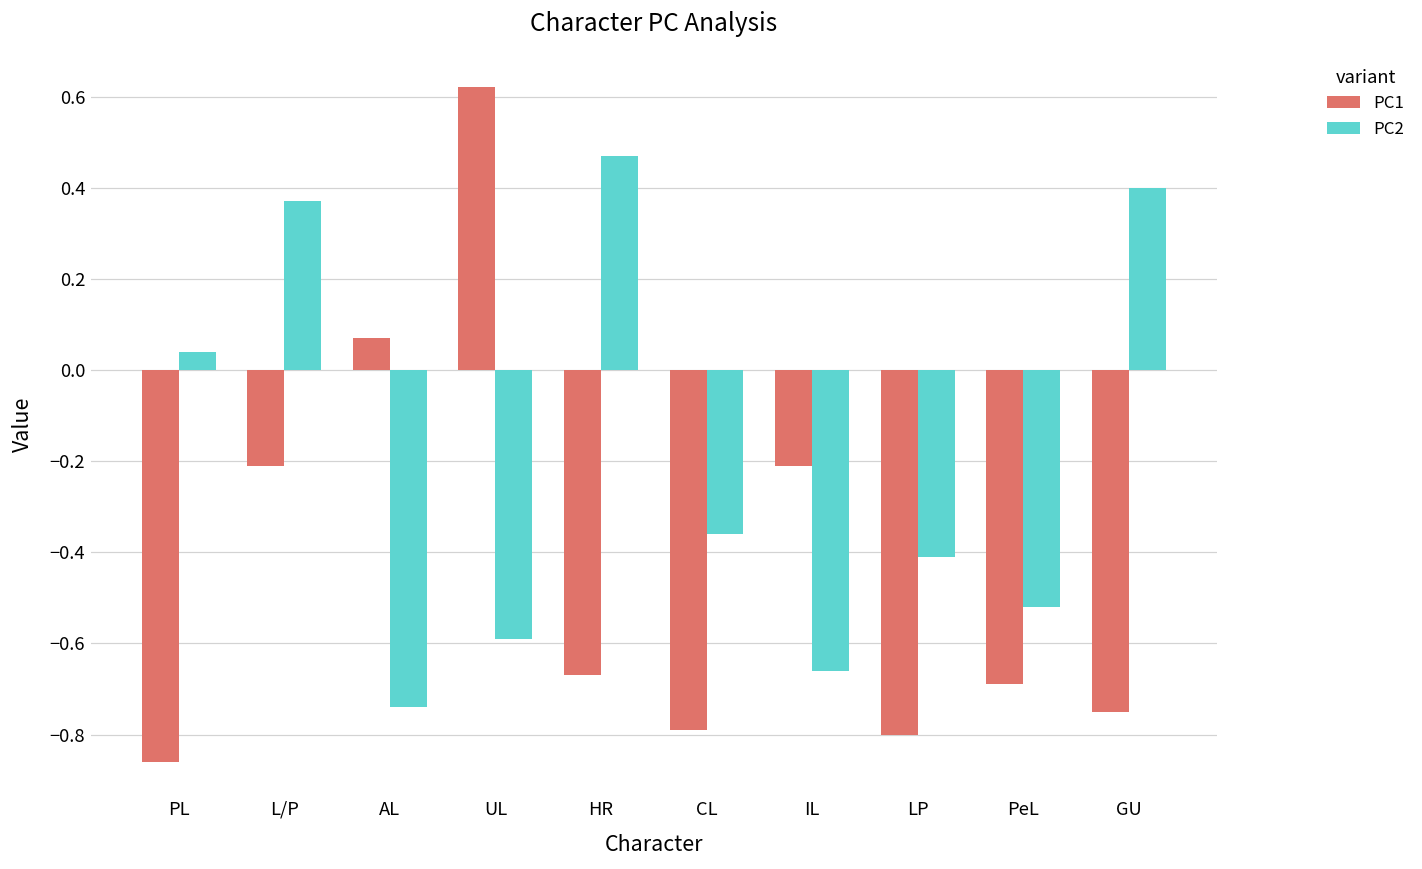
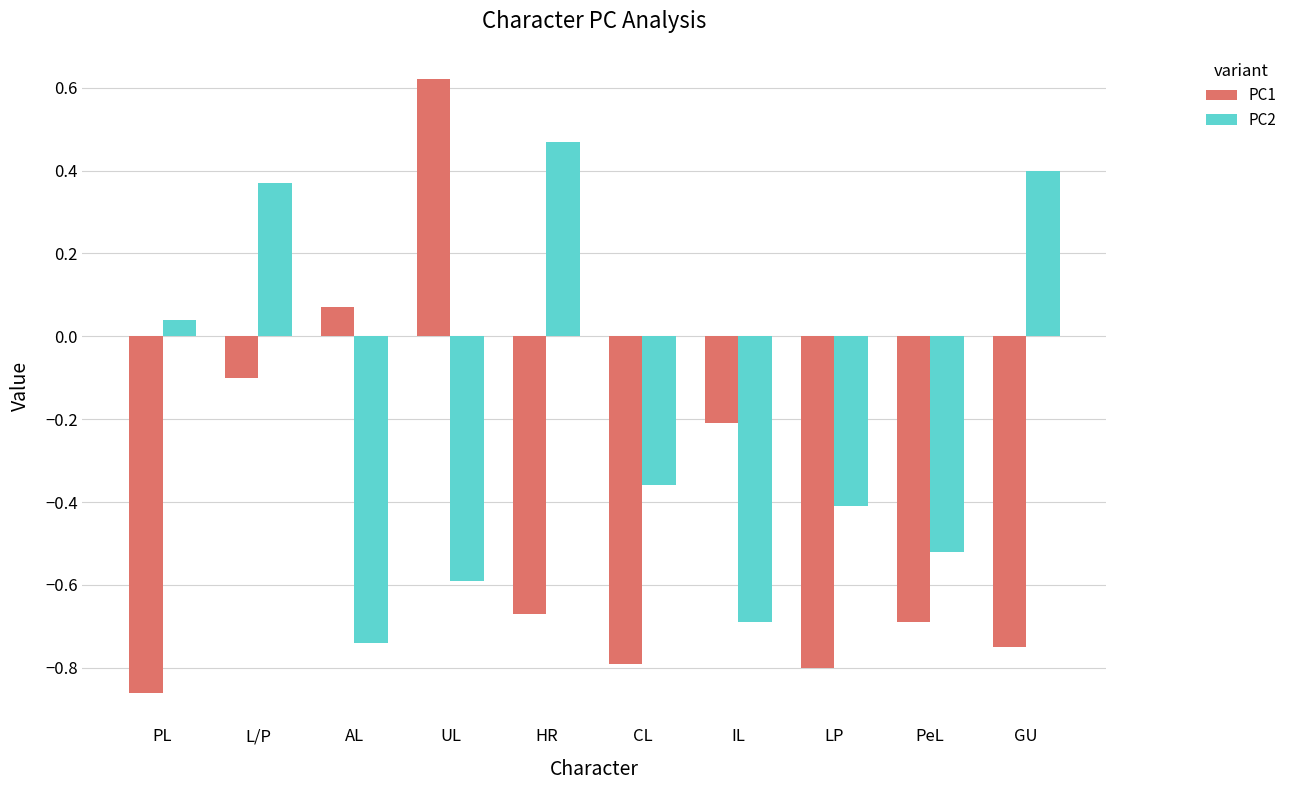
PC1, L/P: -0.21 -> -0.10
PC2, IL: -0.66 -> -0.69
